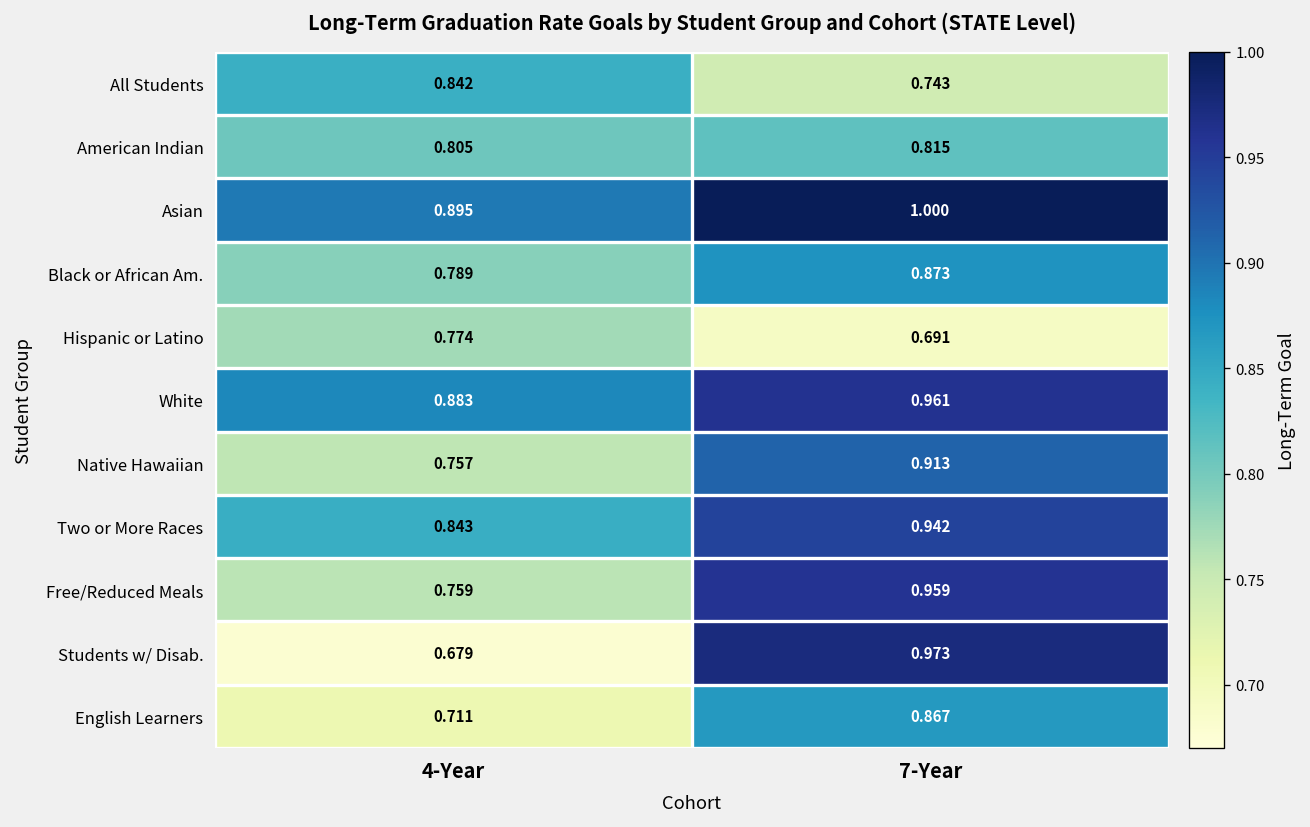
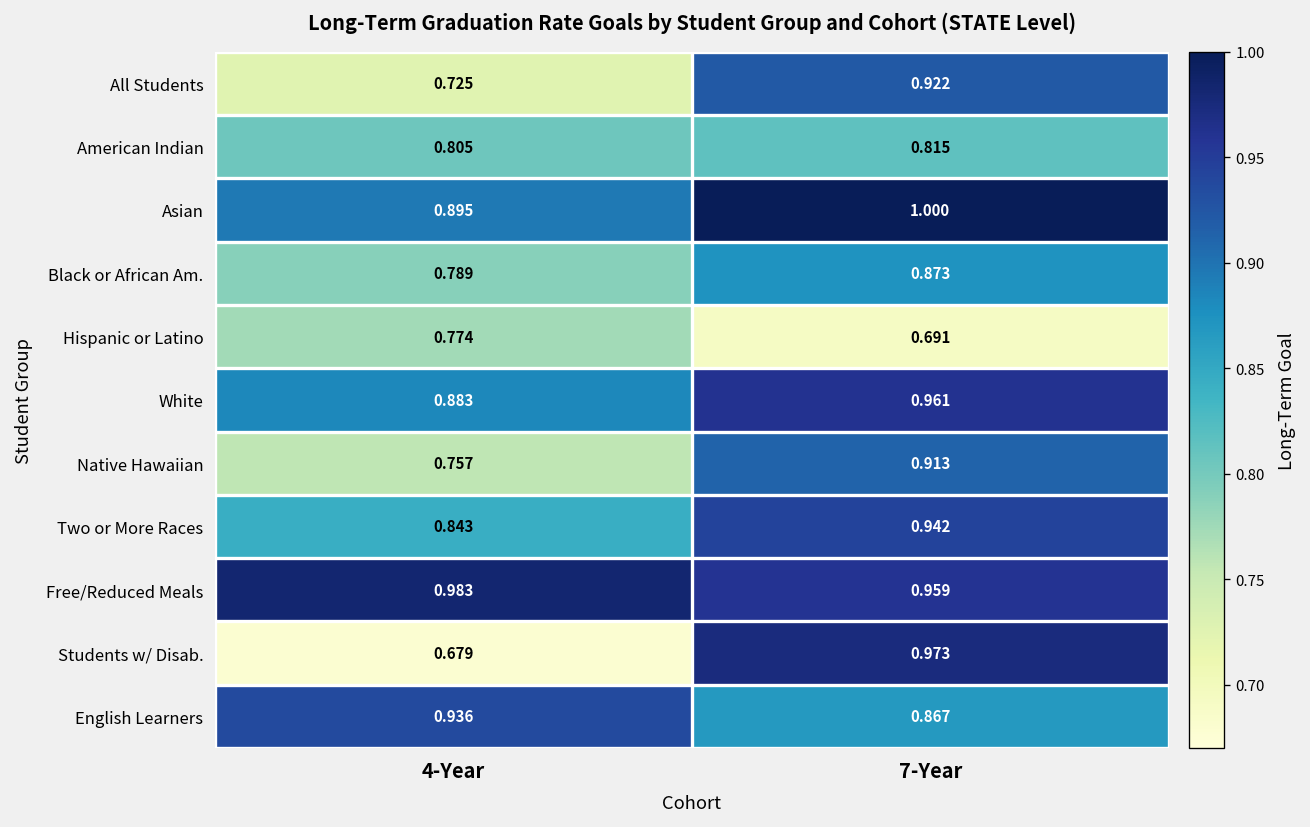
All Students, 4-Year: 0.842 -> 0.725
All Students, 7-Year: 0.743 -> 0.922
Free/Reduced Meals, 4-Year: 0.759 -> 0.983
English Learners, 4-Year: 0.711 -> 0.936
